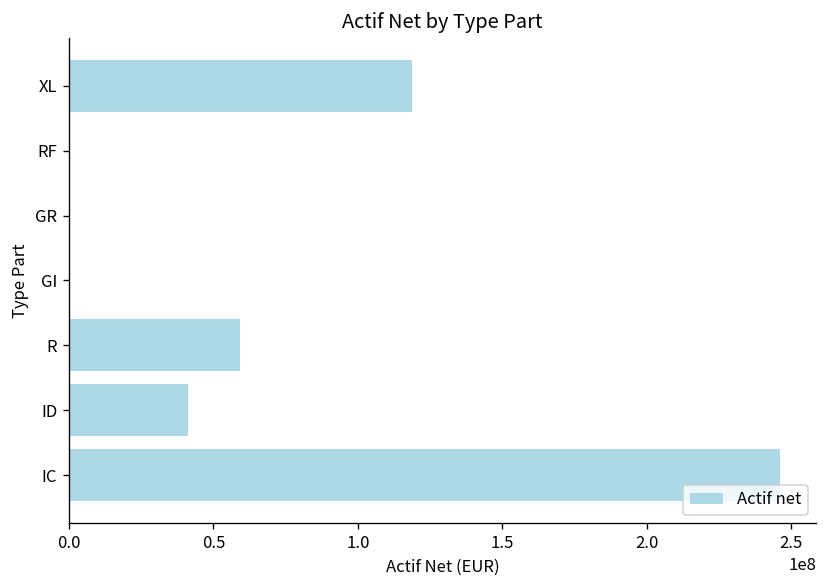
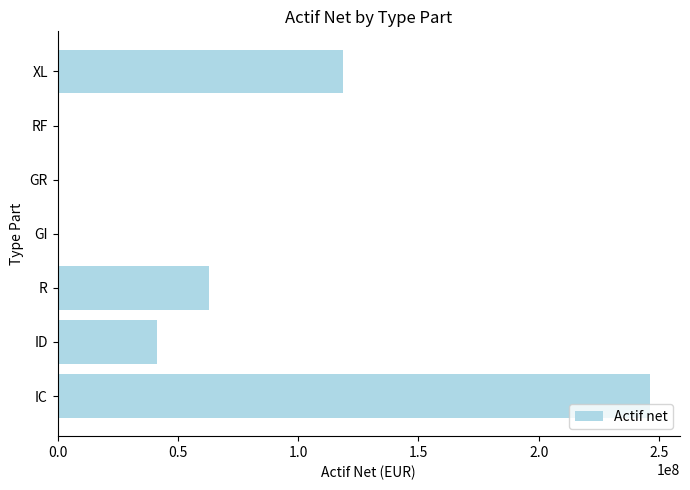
R: 59000000 -> 63000000
